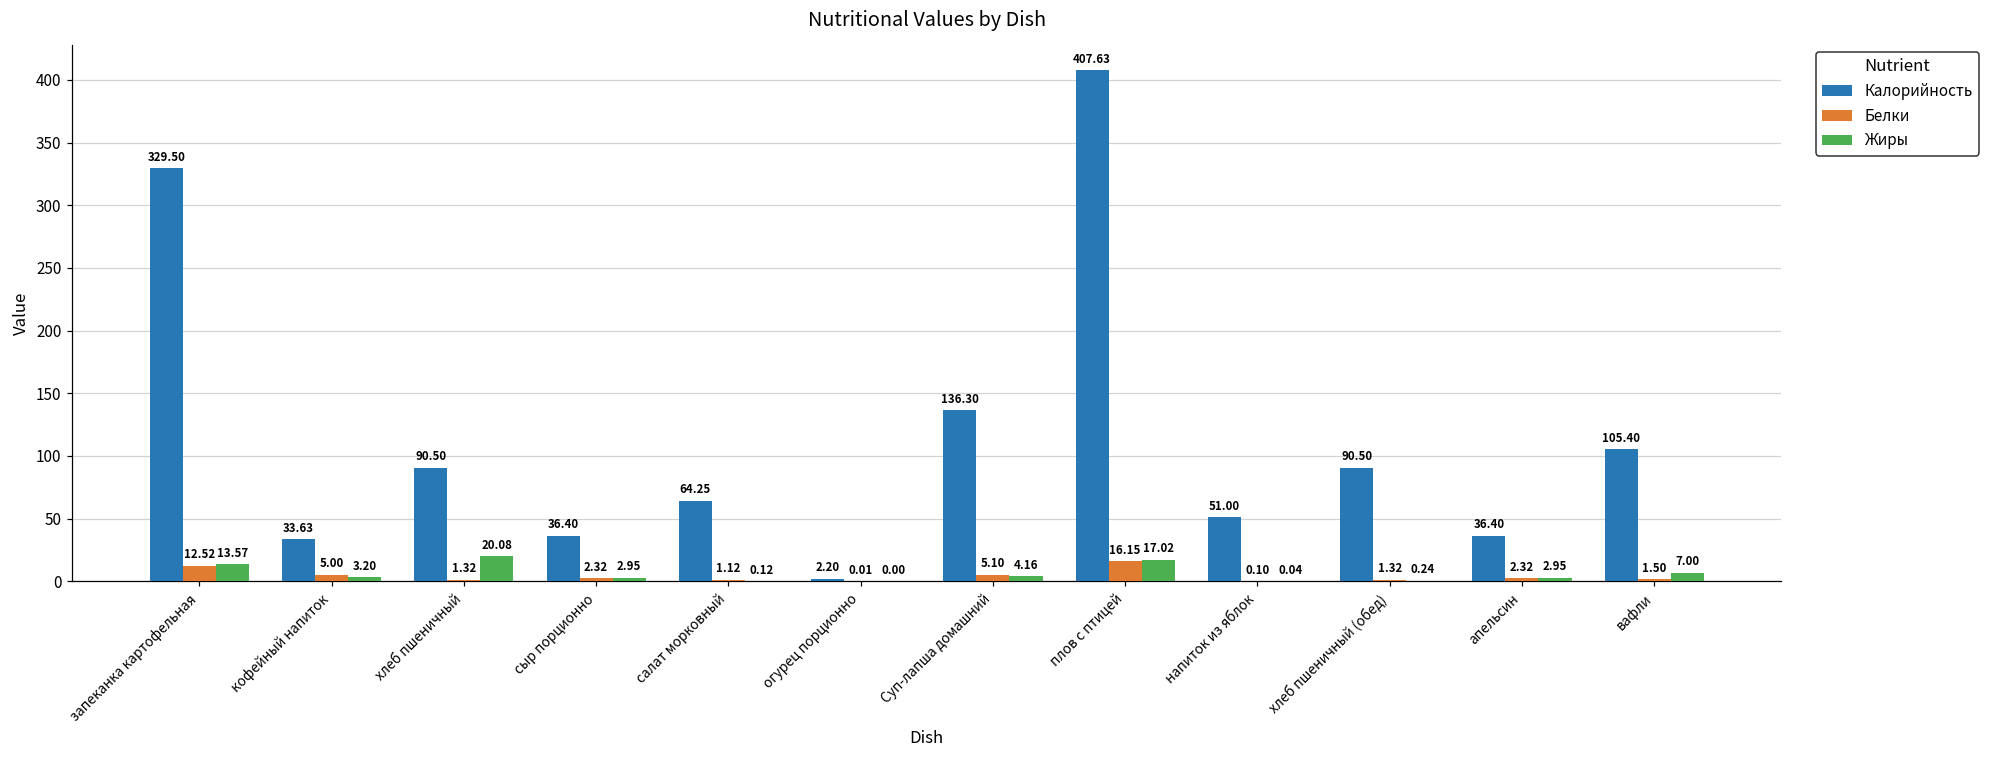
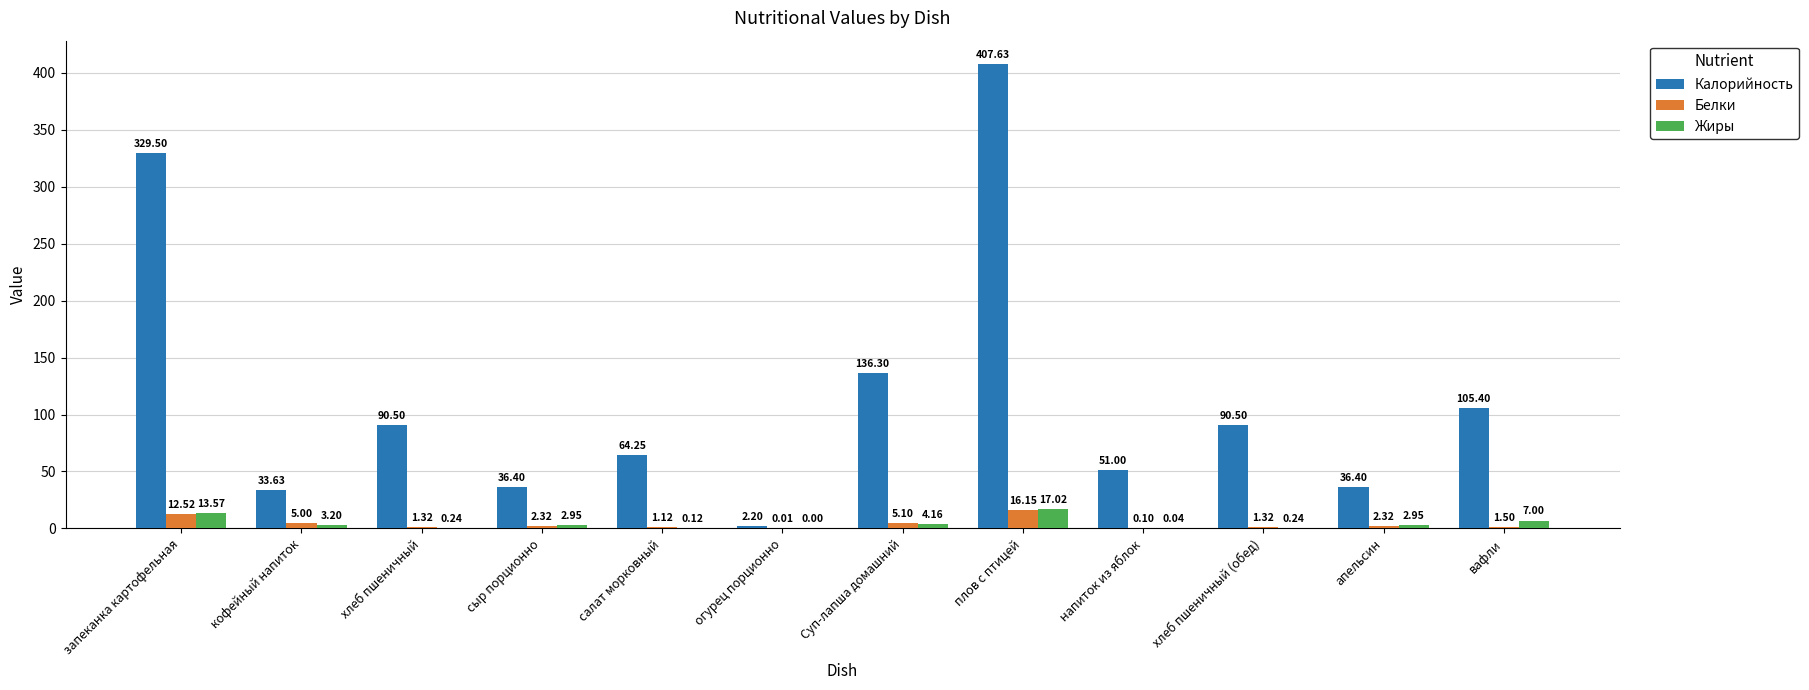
Жиры, хлеб пшеничный: 20.08 -> 0.24
